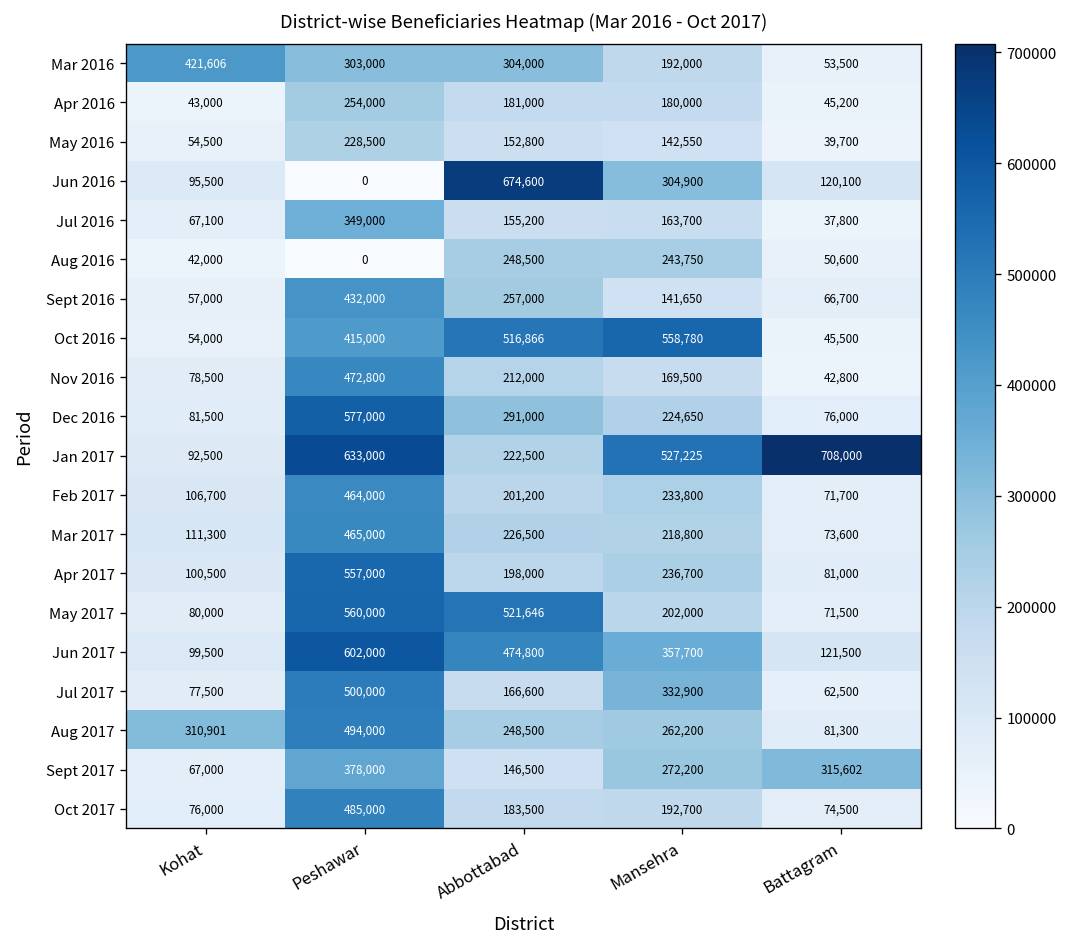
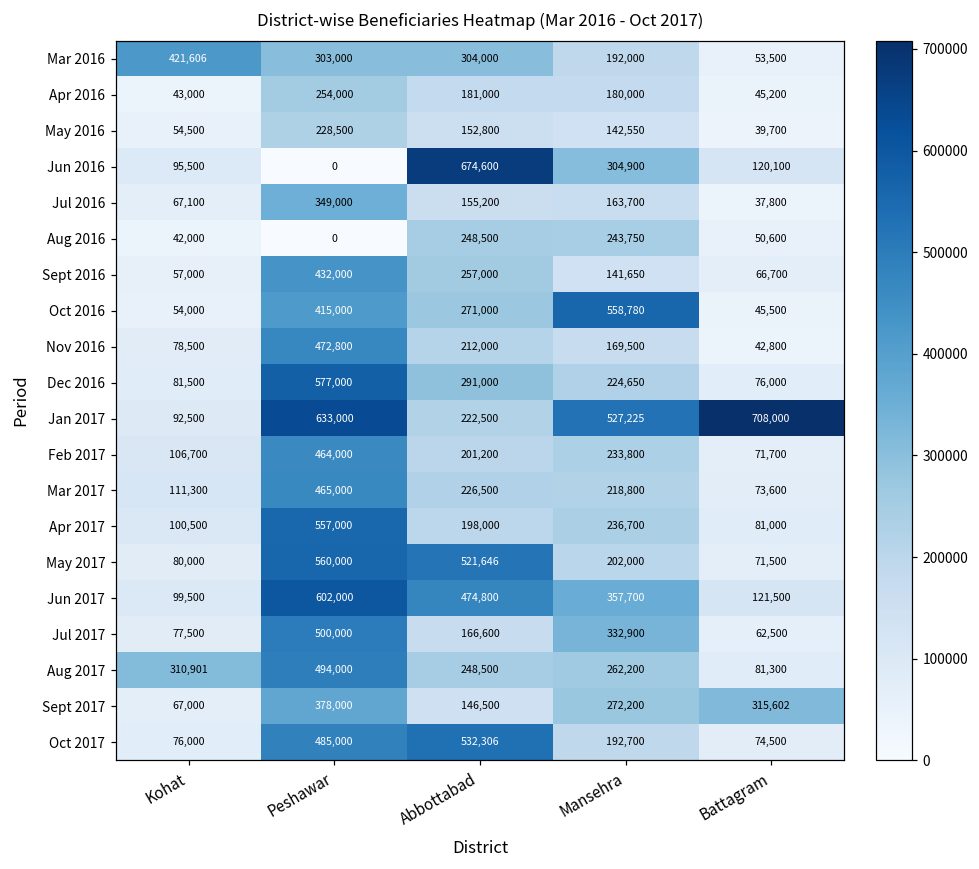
Oct 2016, Abbottabad: 516,866 -> 271,000
Oct 2017, Abbottabad: 183,500 -> 532,306
